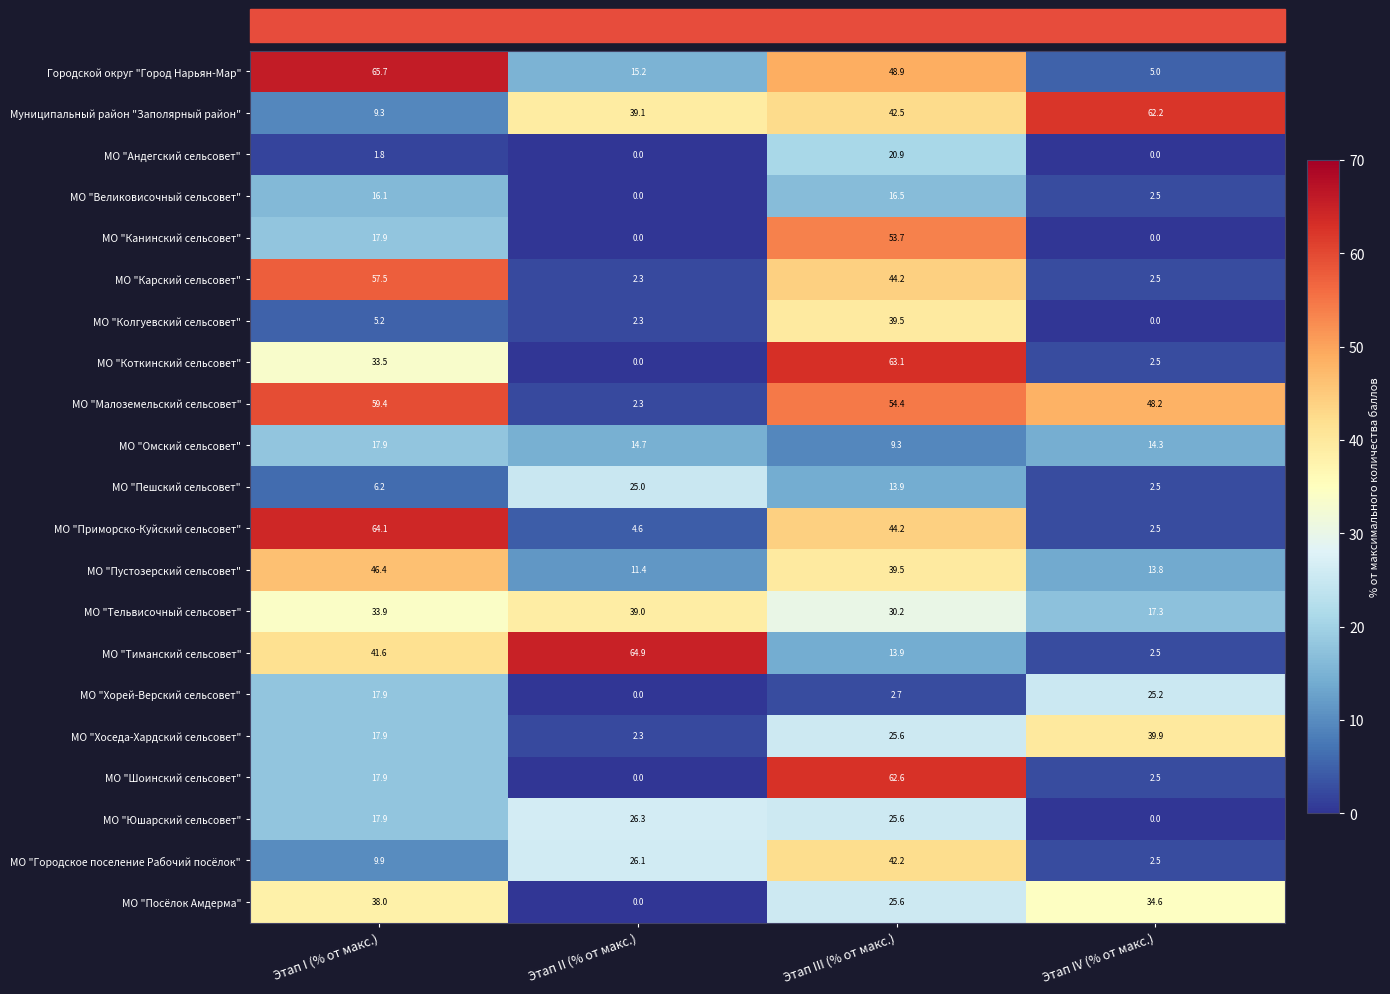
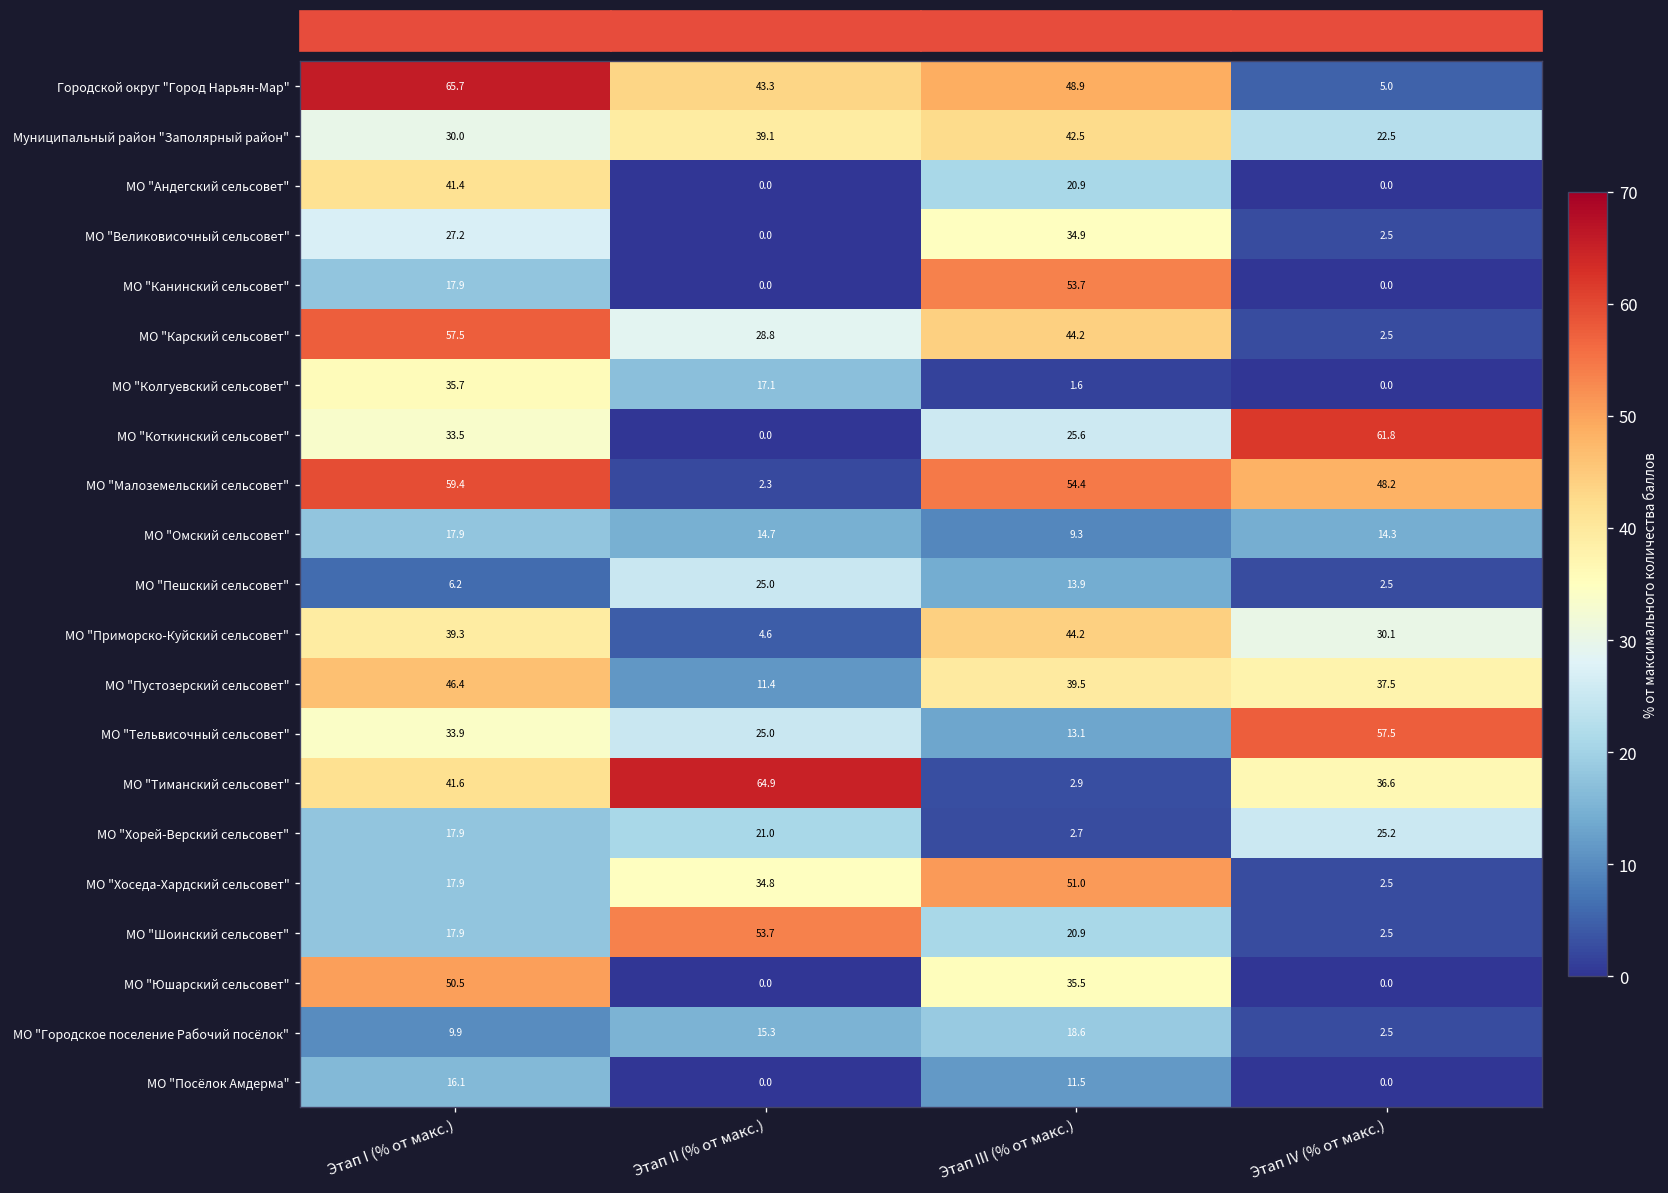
Городской округ "Город Нарьян-Мар", Этап II (% от макс.): 15.2 -> 43.3
Муниципальный район "Заполярный район", Этап I (% от макс.): 9.3 -> 30.0
Муниципальный район "Заполярный район", Этап IV (% от макс.): 62.2 -> 22.5
МО "Андегский сельсовет", Этап I (% от макс.): 1.8 -> 41.4
МО "Великовисочный сельсовет", Этап I (% от макс.): 16.1 -> 27.2
МО "Великовисочный сельсовет", Этап III (% от макс.): 16.5 -> 34.9
МО "Карский сельсовет", Этап II (% от макс.): 2.3 -> 28.8
МО "Колгуевский сельсовет", Этап I (% от макс.): 5.2 -> 35.7
МО "Колгуевский сельсовет", Этап II (% от макс.): 2.3 -> 17.1
МО "Колгуевский сельсовет", Этап III (% от макс.): 39.5 -> 1.6
МО "Коткинский сельсовет", Этап III (% от макс.): 63.1 -> 25.6
МО "Коткинский сельсовет", Этап IV (% от макс.): 2.5 -> 61.8
МО "Приморско-Куйский сельсовет", Этап I (% от макс.): 64.1 -> 39.3
МО "Приморско-Куйский сельсовет", Этап IV (% от макс.): 2.5 -> 30.1
МО "Пустозерский сельсовет", Этап IV (% от макс.): 13.8 -> 37.5
МО "Тельвисочный сельсовет", Этап II (% от макс.): 39.0 -> 25.0
МО "Тельвисочный сельсовет", Этап III (% от макс.): 30.2 -> 13.1
МО "Тельвисочный сельсовет", Этап IV (% от макс.): 17.3 -> 57.5
МО "Тиманский сельсовет", Этап III (% от макс.): 13.9 -> 2.9
МО "Тиманский сельсовет", Этап IV (% от макс.): 2.5 -> 36.6
МО "Хорей-Верский сельсовет", Этап II (% от макс.): 0.0 -> 21.0
МО "Хоседа-Хардский сельсовет", Этап II (% от макс.): 2.3 -> 34.8
МО "Хоседа-Хардский сельсовет", Этап III (% от макс.): 25.6 -> 51.0
МО "Хоседа-Хардский сельсовет", Этап IV (% от макс.): 39.9 -> 2.5
МО "Шоинский сельсовет", Этап II (% от макс.): 0.0 -> 53.7
МО "Шоинский сельсовет", Этап III (% от макс.): 62.6 -> 20.9
МО "Юшарский сельсовет", Этап I (% от макс.): 17.9 -> 50.5
МО "Юшарский сельсовет", Этап II (% от макс.): 26.3 -> 0.0
МО "Юшарский сельсовет", Этап III (% от макс.): 25.6 -> 35.5
МО "Городское поселение Рабочий посёлок", Этап II (% от макс.): 26.1 -> 15.3
МО "Городское поселение Рабочий посёлок", Этап III (% от макс.): 42.2 -> 18.6
МО "Посёлок Амдерма", Этап I (% от макс.): 38.0 -> 16.1
МО "Посёлок Амдерма", Этап III (% от макс.): 25.6 -> 11.5
МО "Посёлок Амдерма", Этап IV (% от макс.): 34.6 -> 0.0
